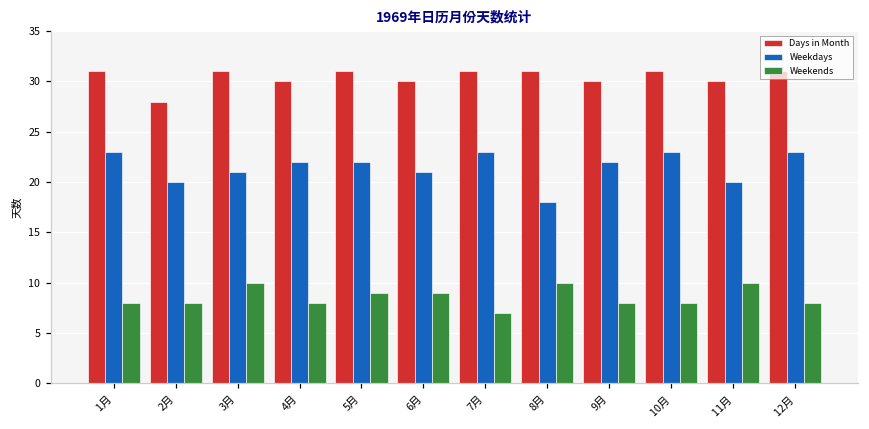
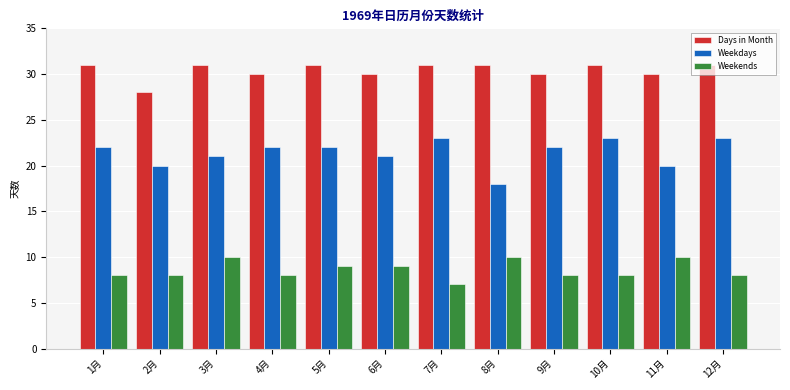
Weekdays, 1月: 23 -> 22
